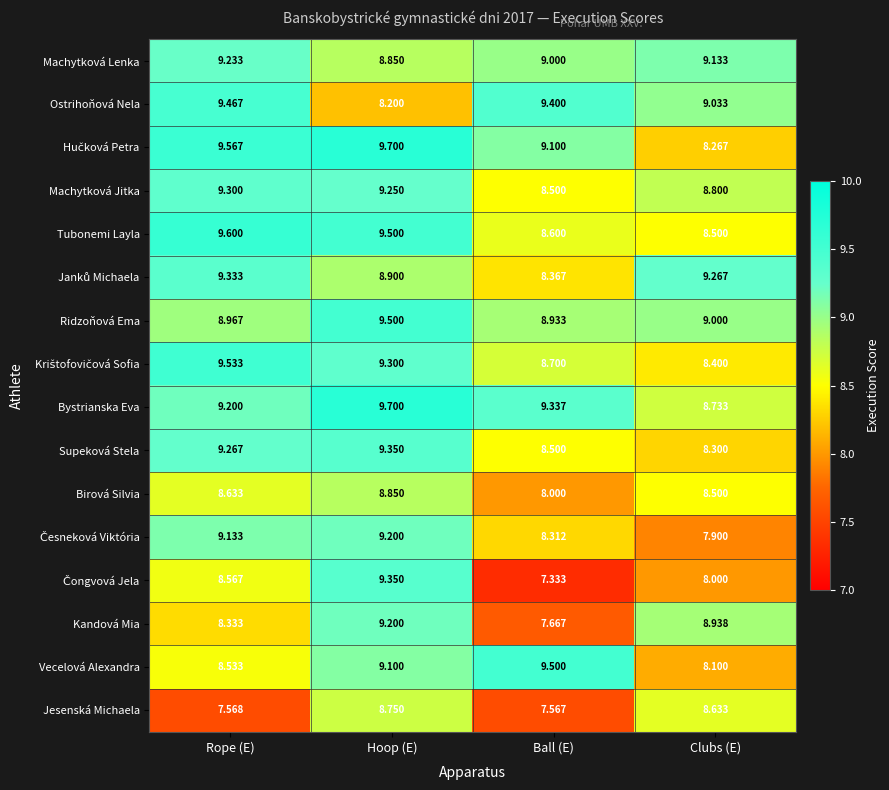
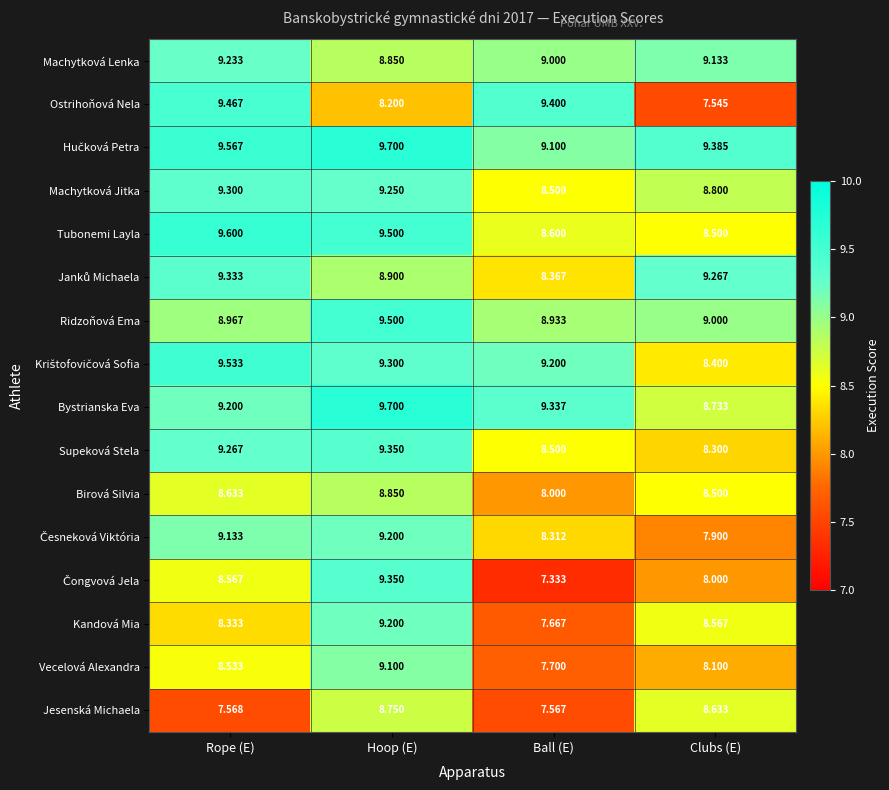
Ostrihoňová Nela, Clubs (E): 9.033 -> 7.545
Hučková Petra, Clubs (E): 8.267 -> 9.385
Krištofovičová Sofia, Ball (E): 8.700 -> 9.200
Kandová Mia, Clubs (E): 8.938 -> 8.567
Vecelová Alexandra, Ball (E): 9.500 -> 7.700
